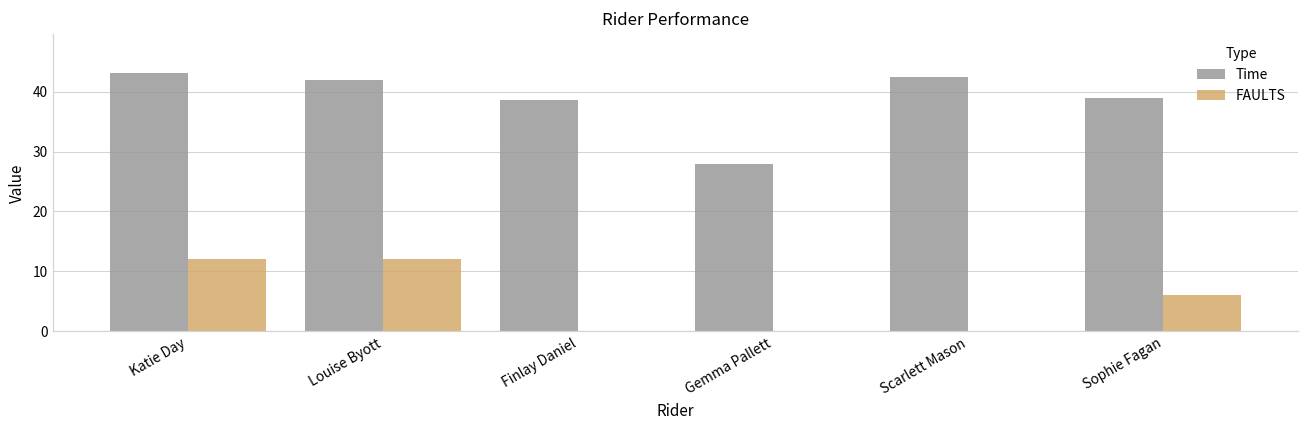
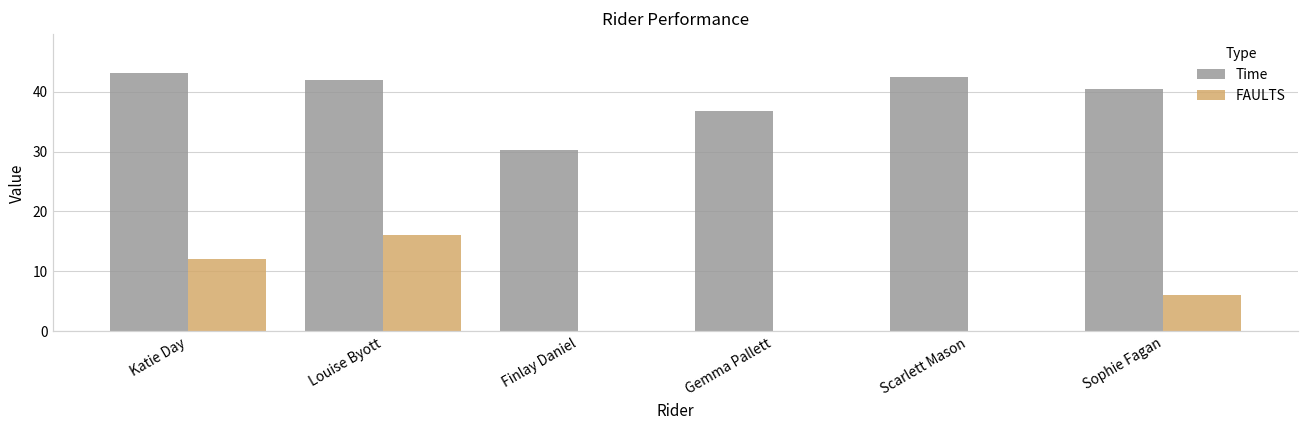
FAULTS, Louise Byott: 12 -> 16
Time, Finlay Daniel: 39 -> 30
Time, Gemma Pallett: 28 -> 37
Time, Sophie Fagan: 39 -> 41
